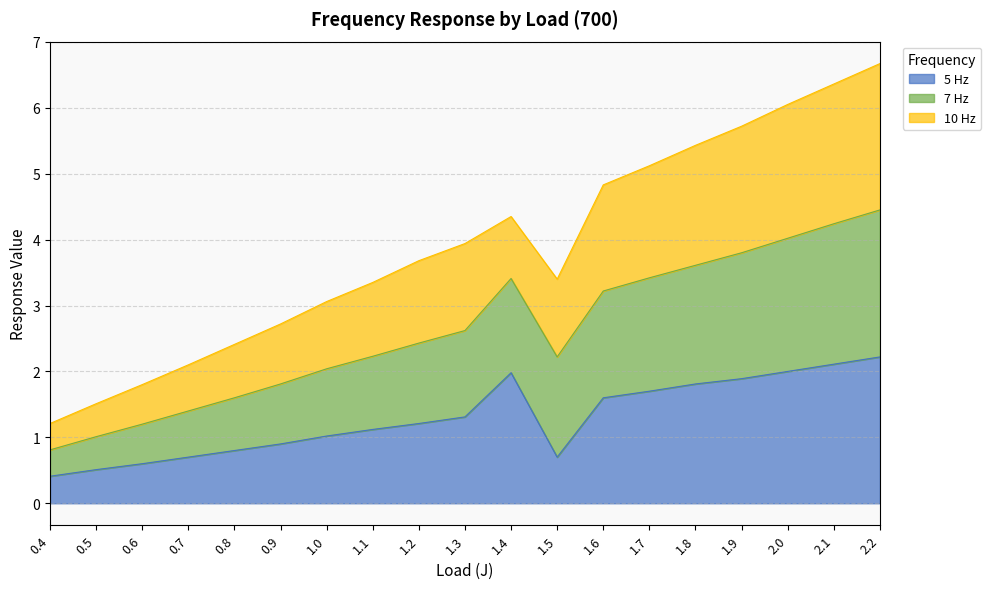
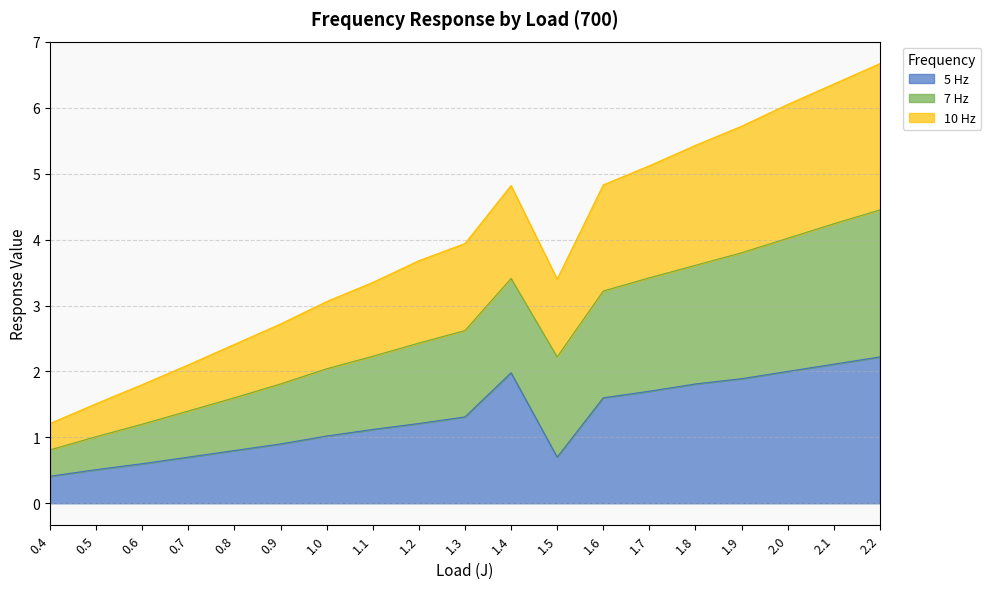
10 Hz, 1.4: 0.9 -> 1.4
